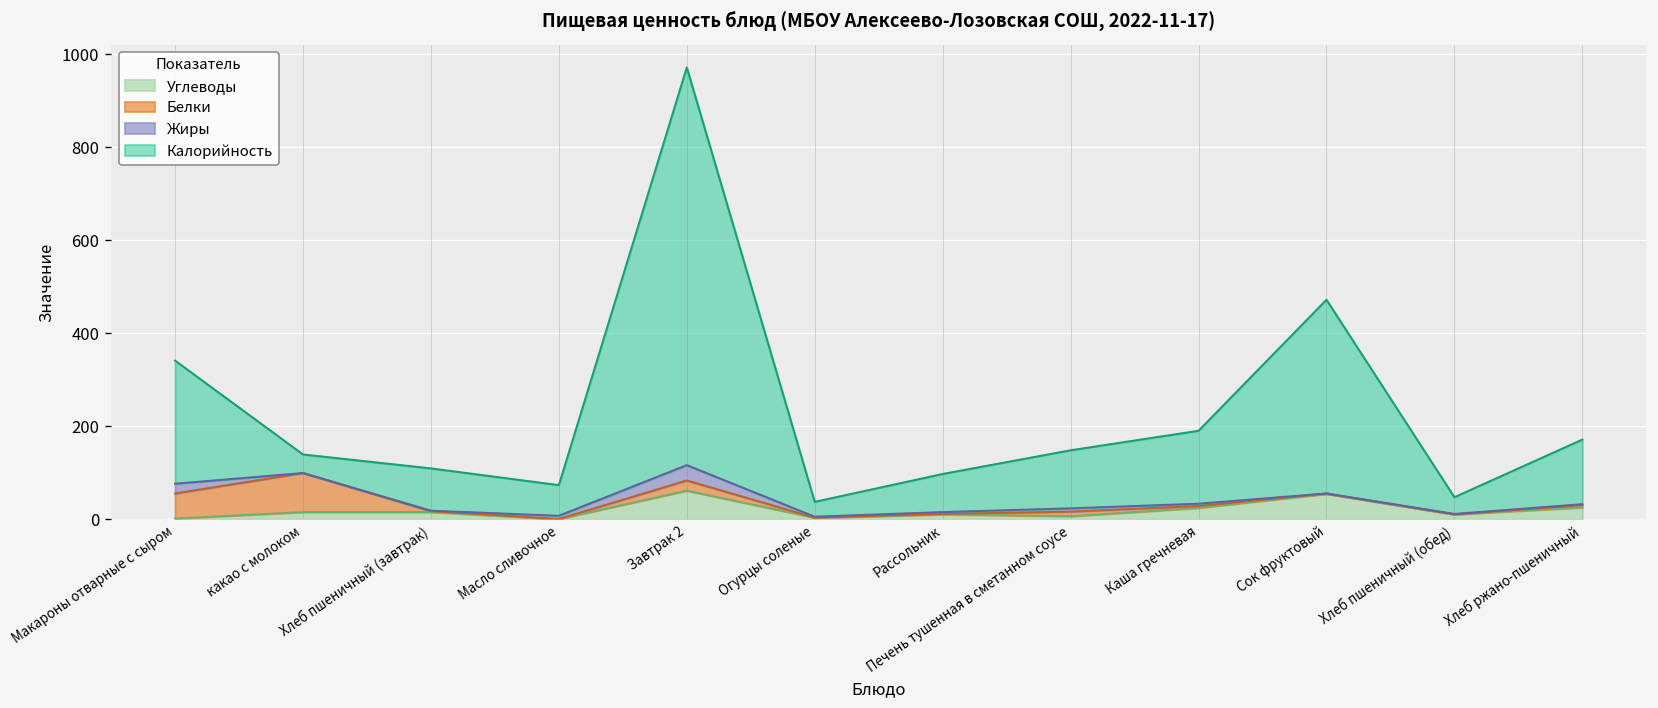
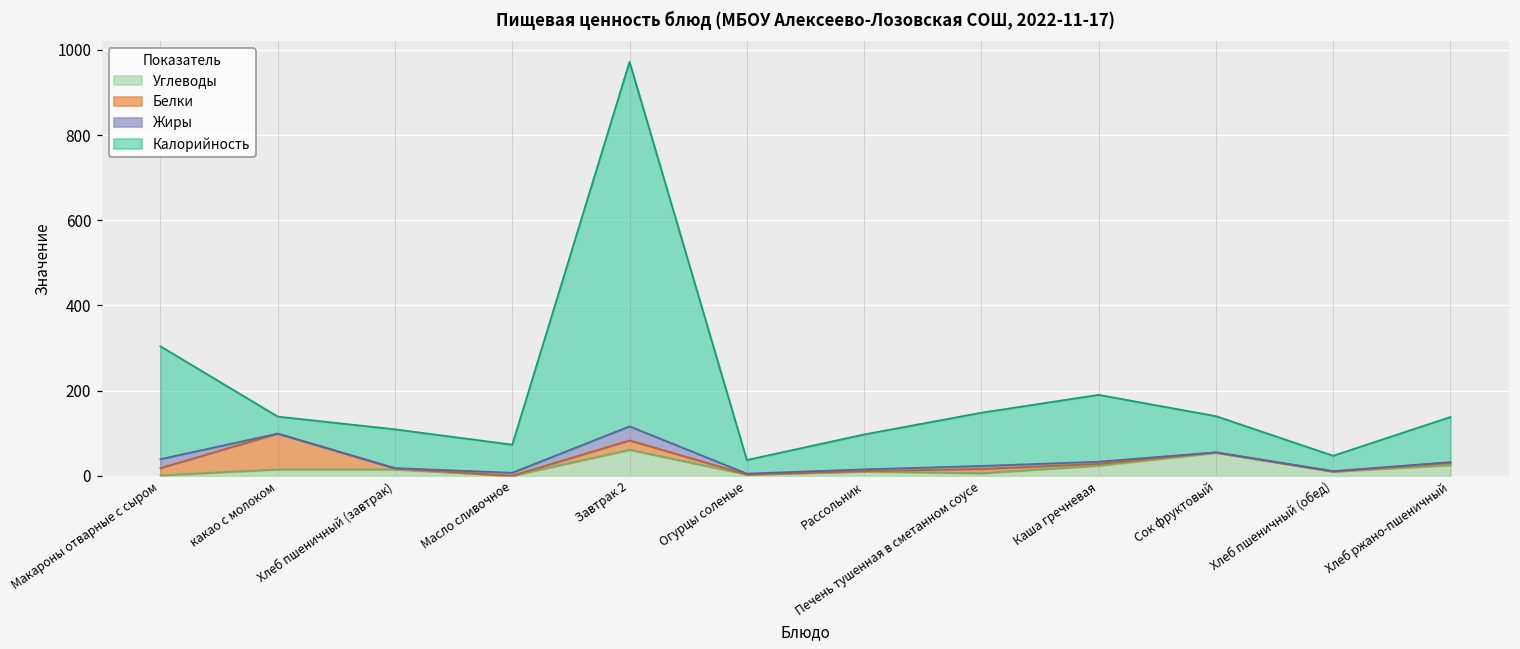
Белки, Макароны отварные с сыром: 50 -> 20
Калорийность, Сок фруктовый: 420 -> 90
Калорийность, Хлеб ржано-пшеничный: 140 -> 110
